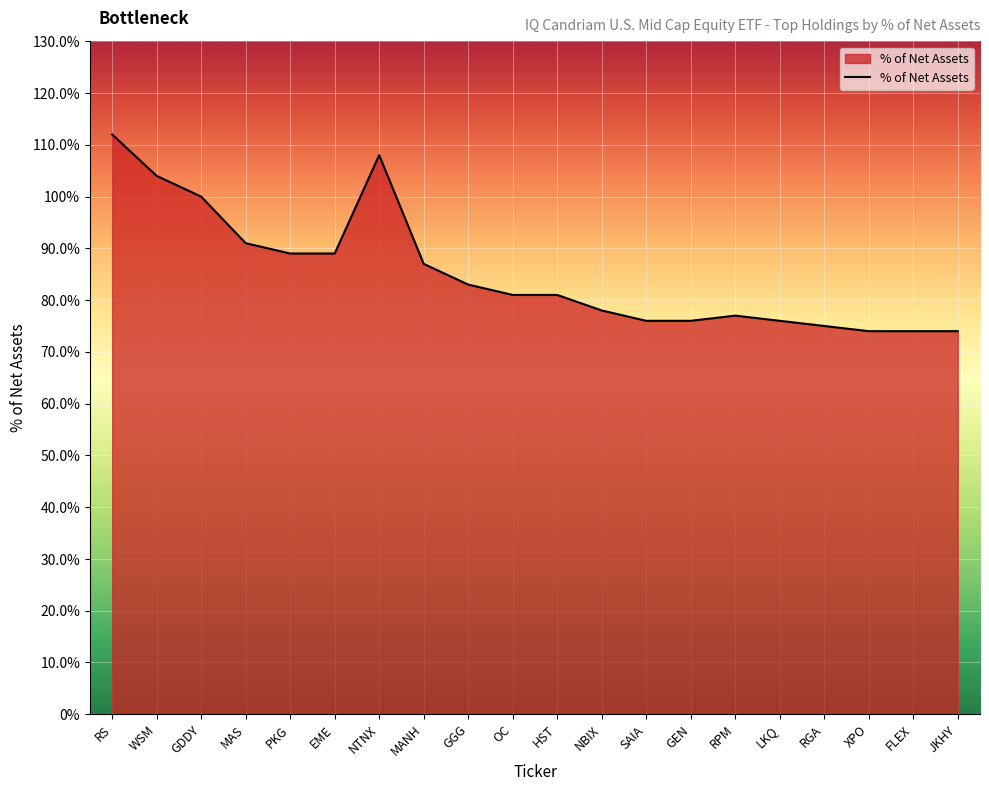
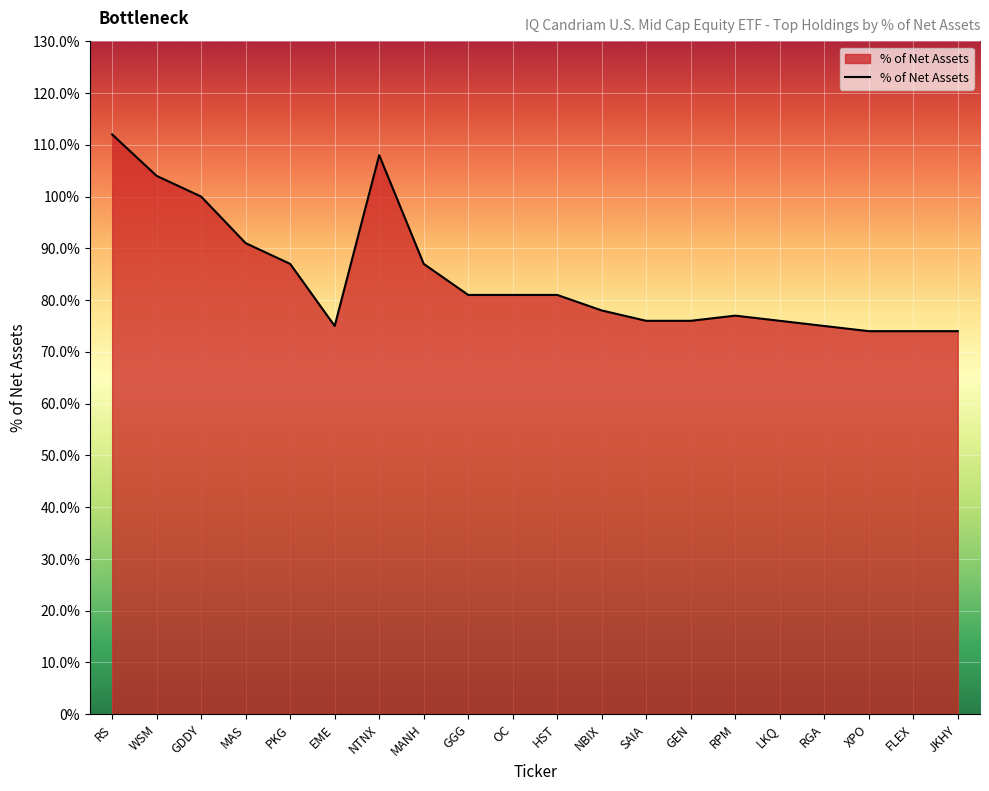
PKG: 89% -> 87%
EME: 89% -> 75%
GGG: 83% -> 81%
